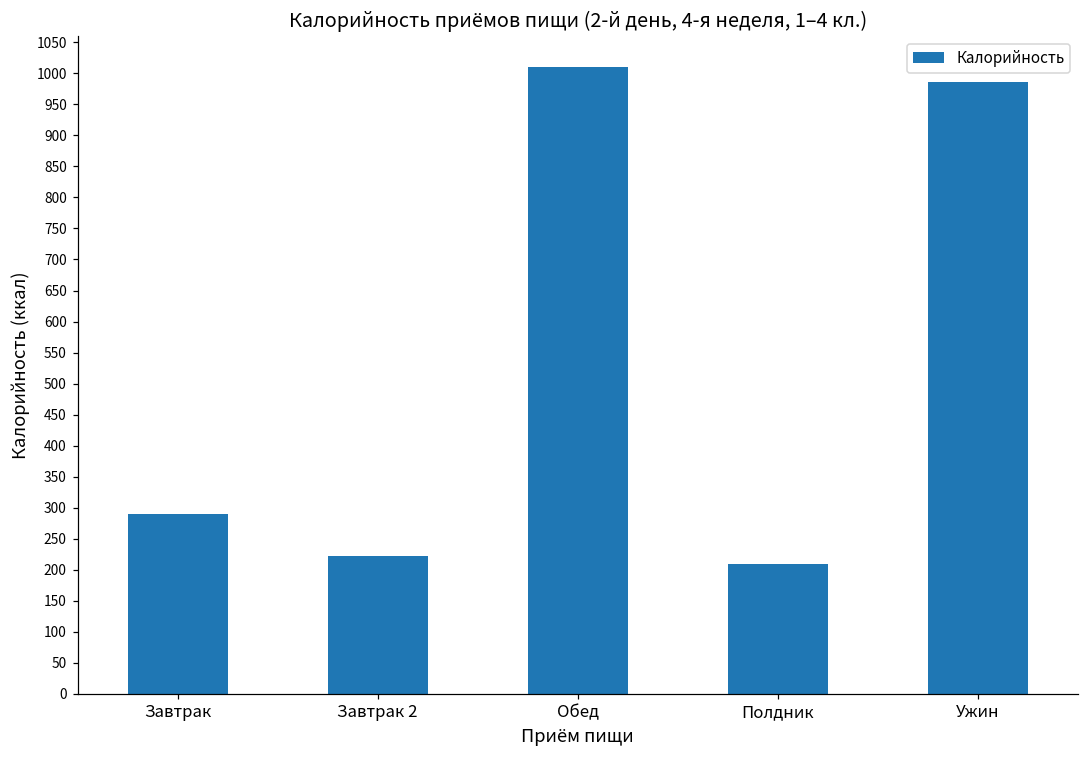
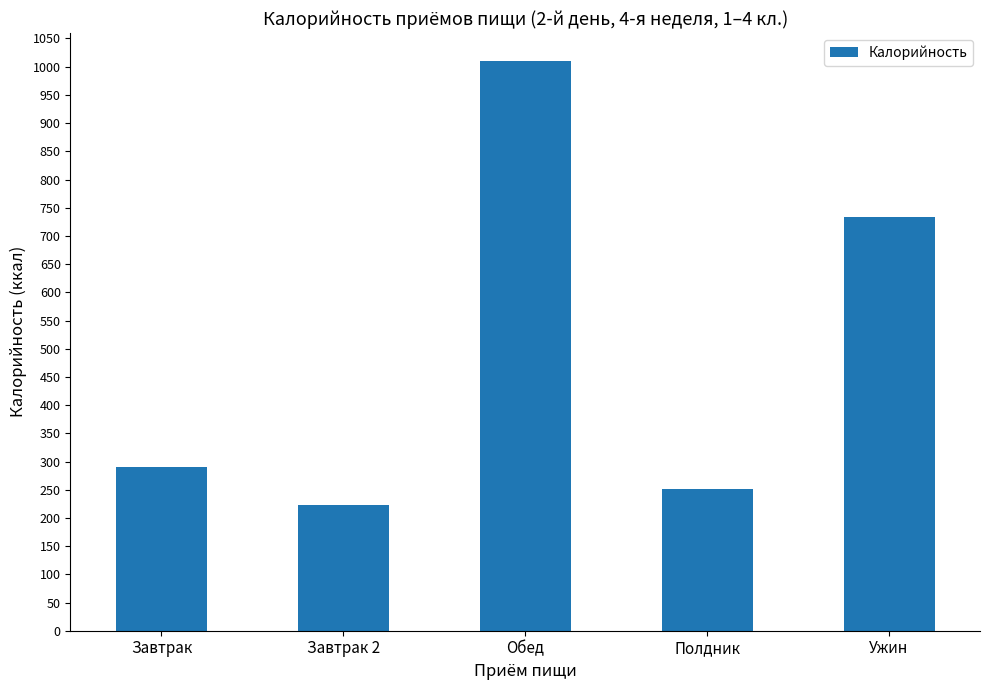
Полдник: 210 -> 250
Ужин: 990 -> 730
